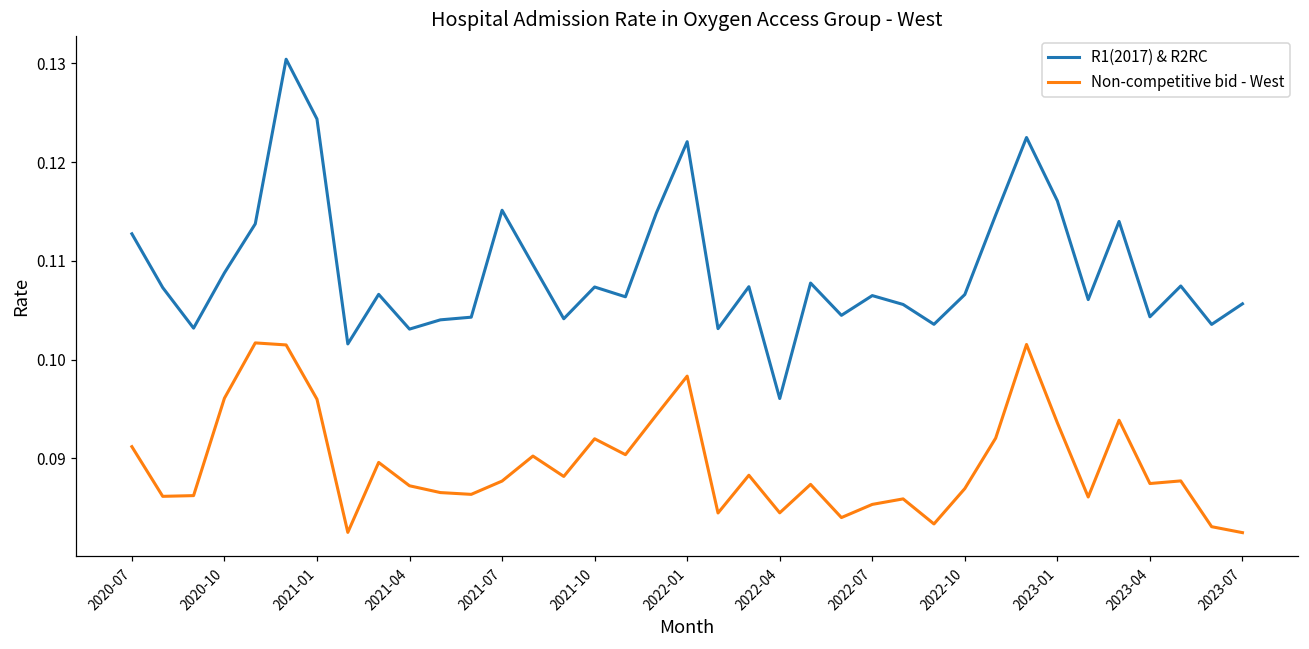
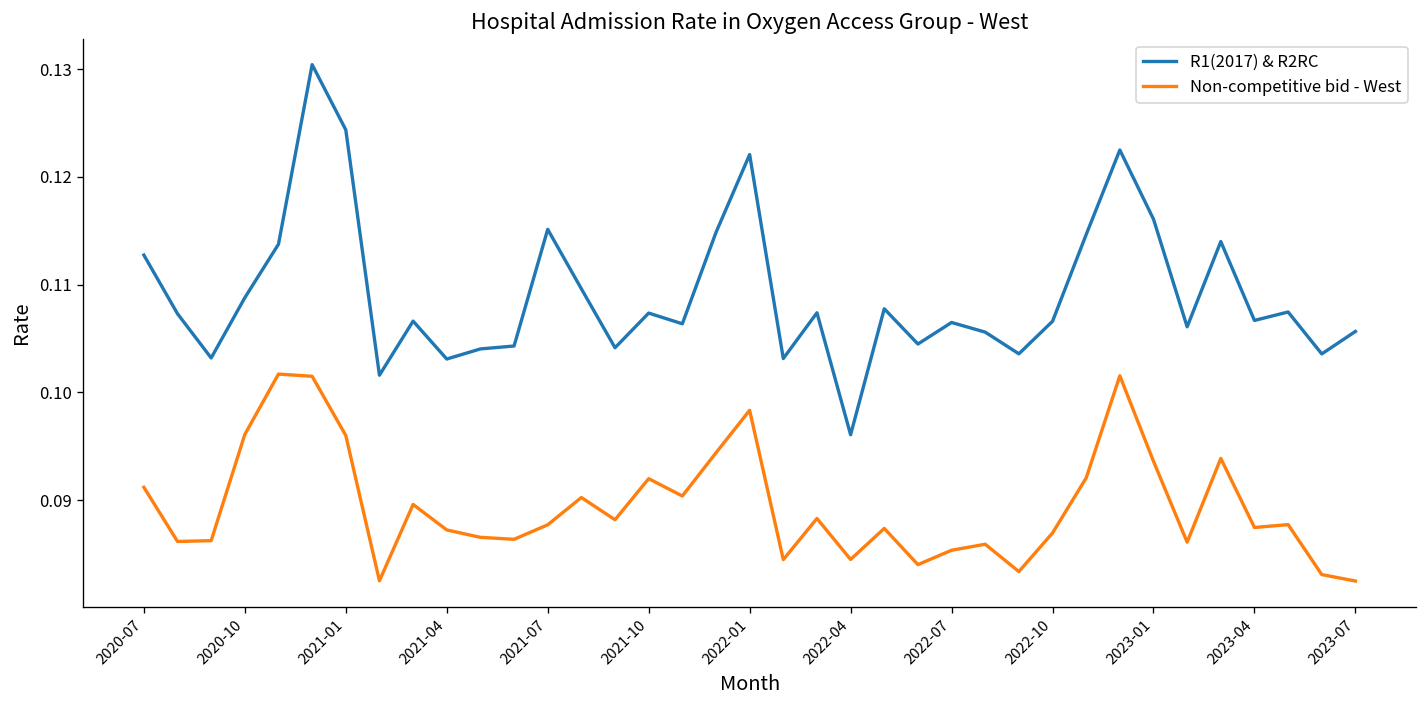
R1(2017) & R2RC, 2023-04: 0.104 -> 0.107
